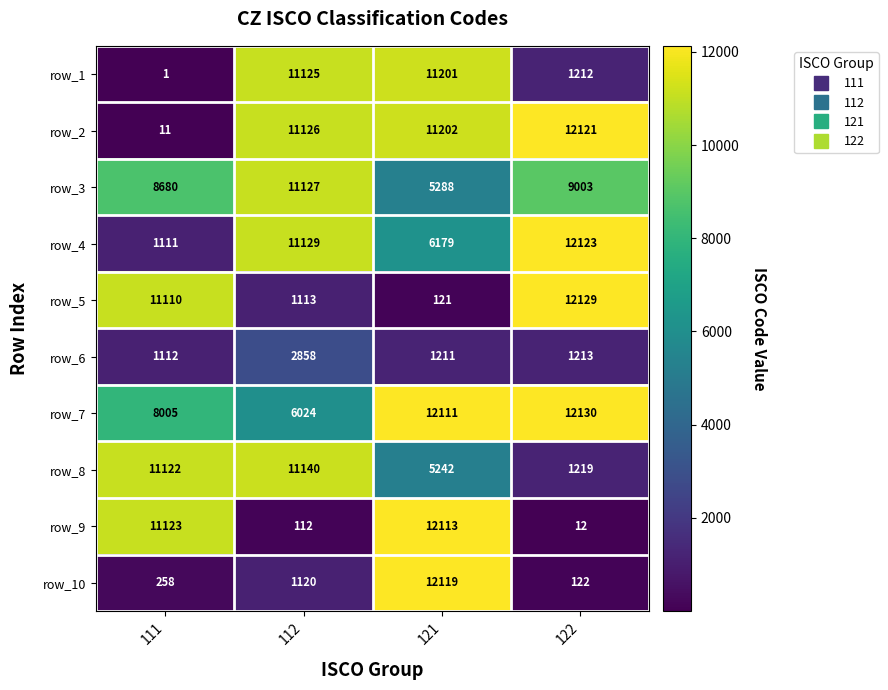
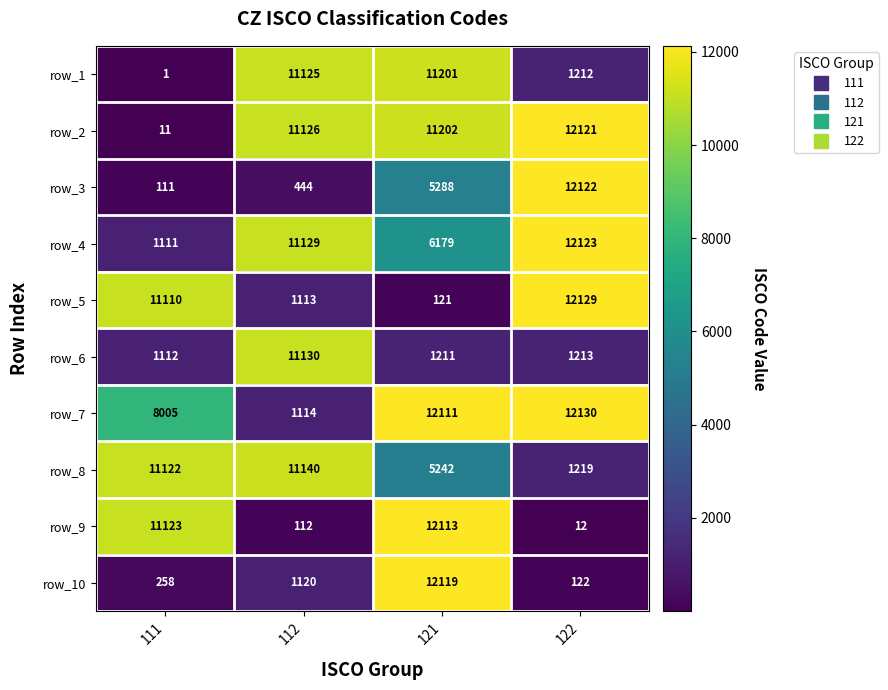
row_3, 111: 8680 -> 111
row_3, 112: 11127 -> 444
row_3, 122: 9003 -> 12122
row_6, 112: 2858 -> 11130
row_7, 112: 6024 -> 1114
